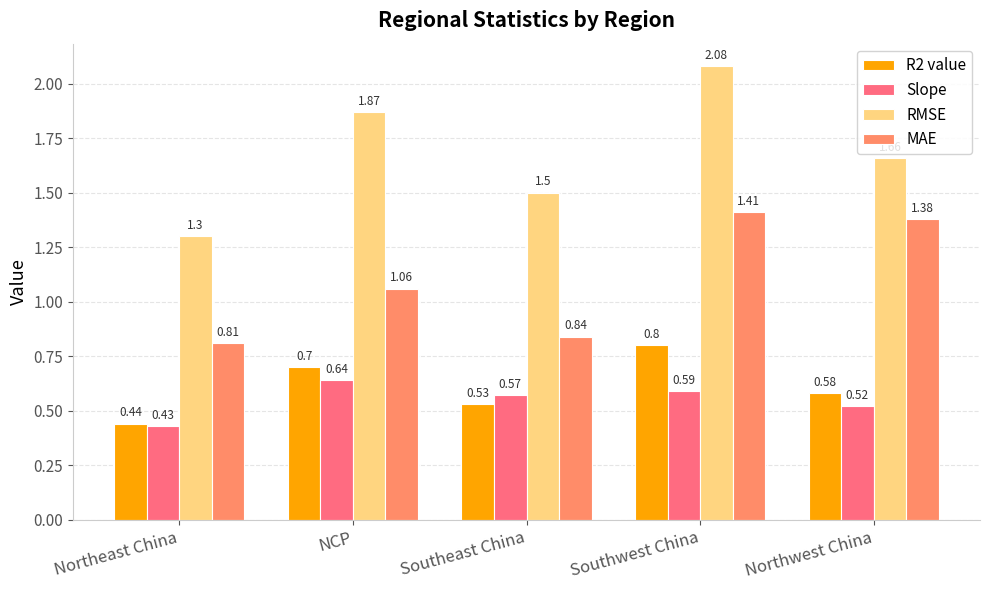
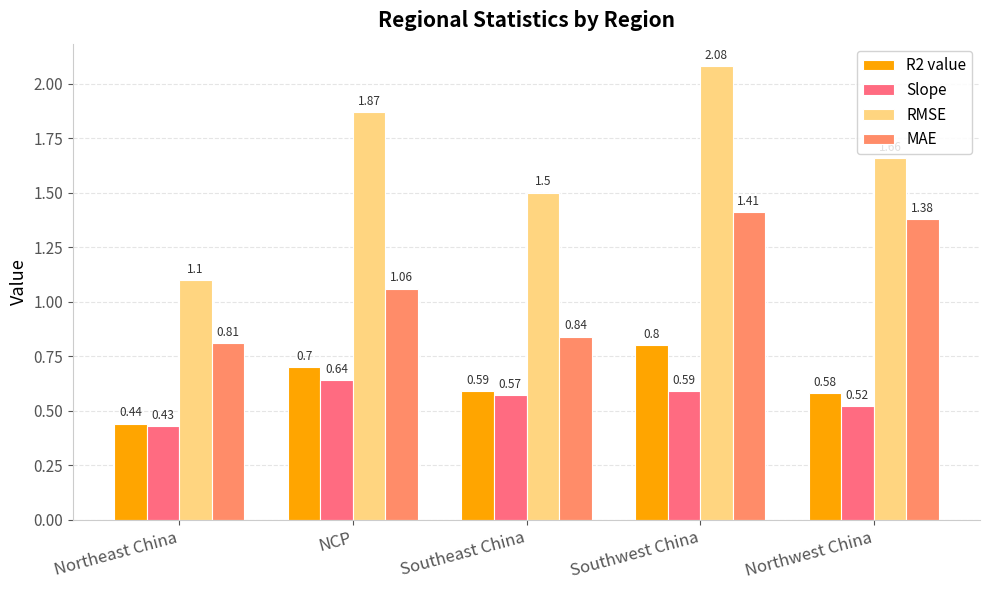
RMSE, Northeast China: 1.3 -> 1.1
R2 value, Southeast China: 0.53 -> 0.59
